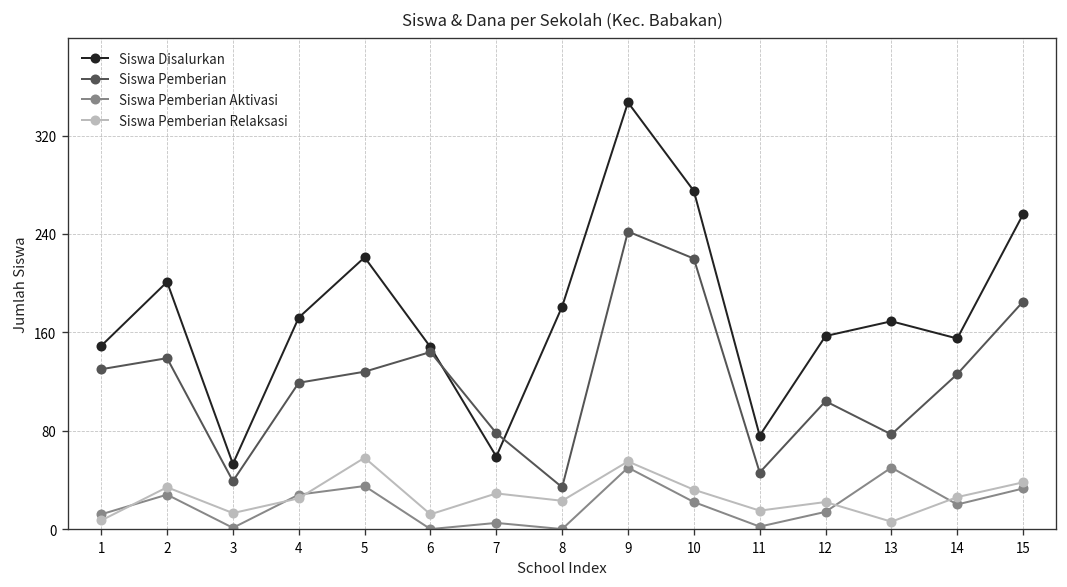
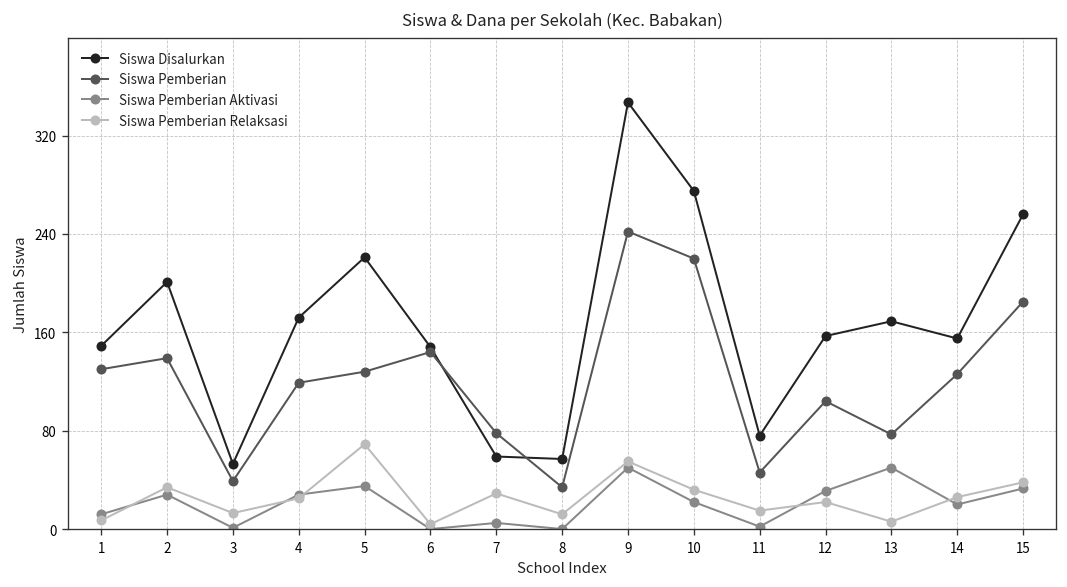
Siswa Pemberian Relaksasi, 5: 58 -> 69
Siswa Pemberian Relaksasi, 6: 12 -> 4
Siswa Disalurkan, 8: 181 -> 57
Siswa Pemberian Relaksasi, 8: 23 -> 12
Siswa Pemberian Aktivasi, 12: 14 -> 31
